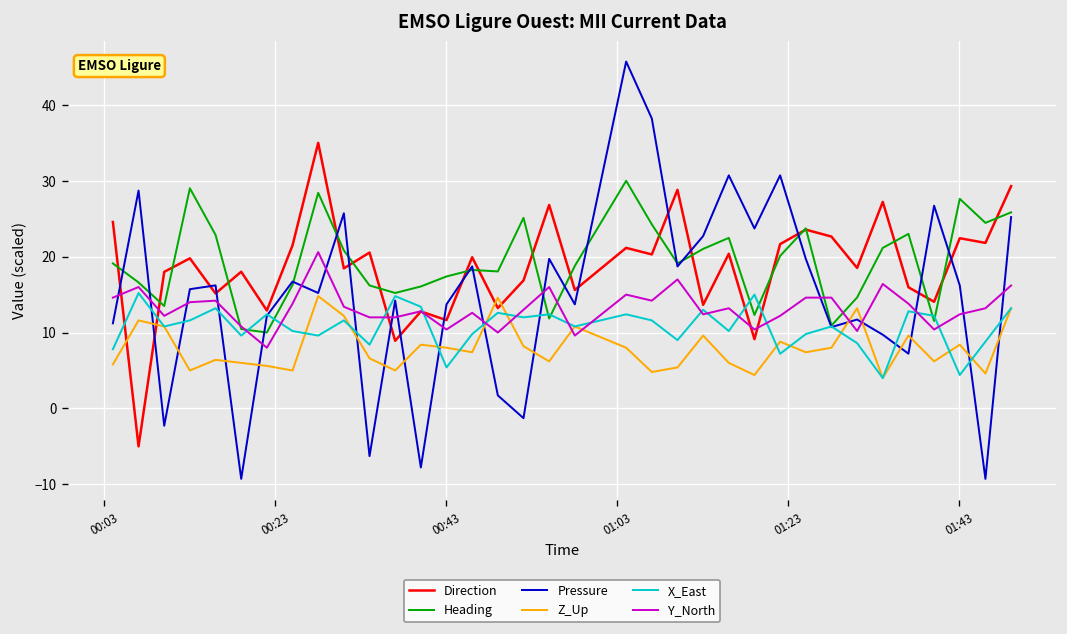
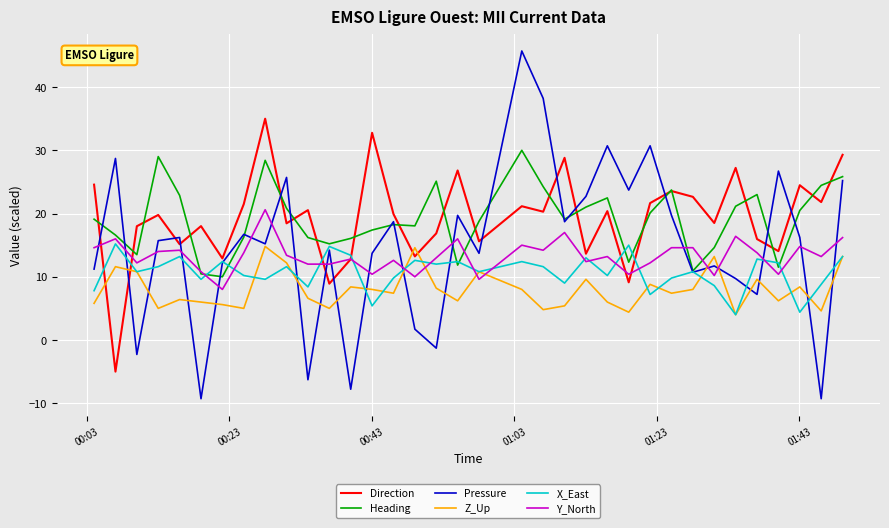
Direction, 00:43: 12 -> 33
Direction, 01:43: 22 -> 24
Heading, 01:43: 28 -> 20
Y_North, 01:43: 12 -> 15
